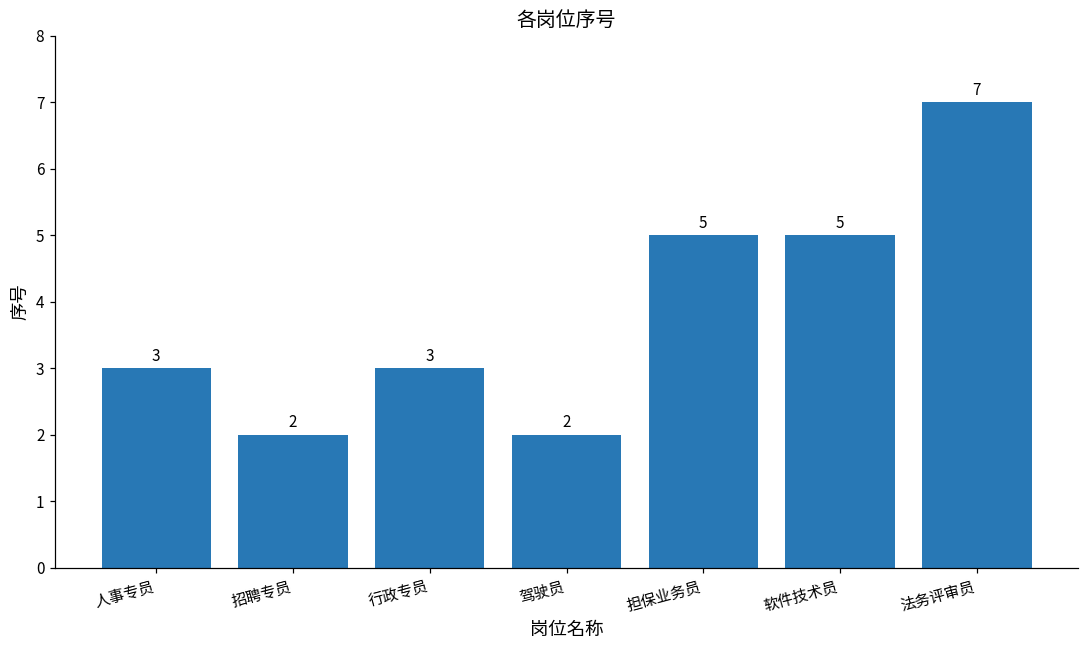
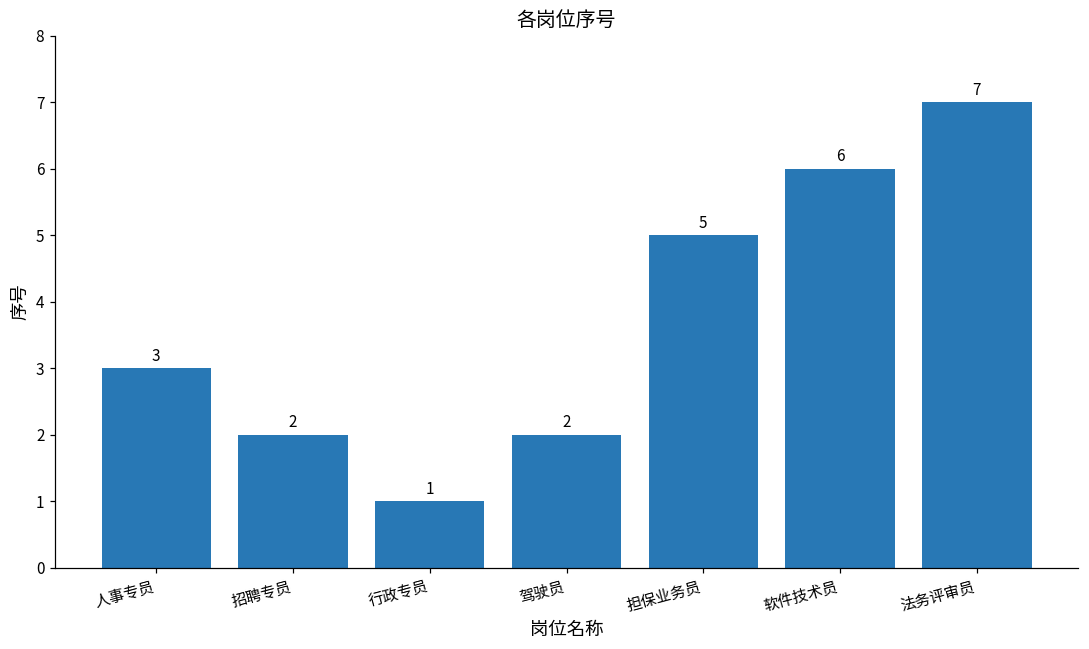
行政专员: 3 -> 1
软件技术员: 5 -> 6
